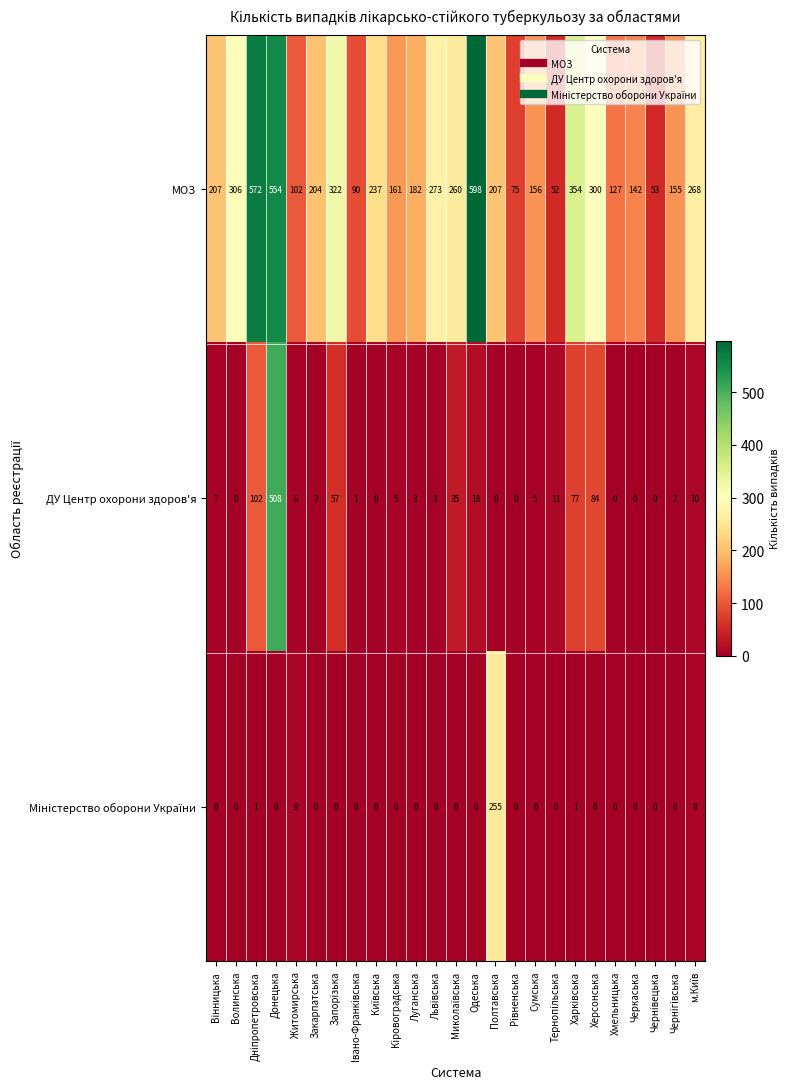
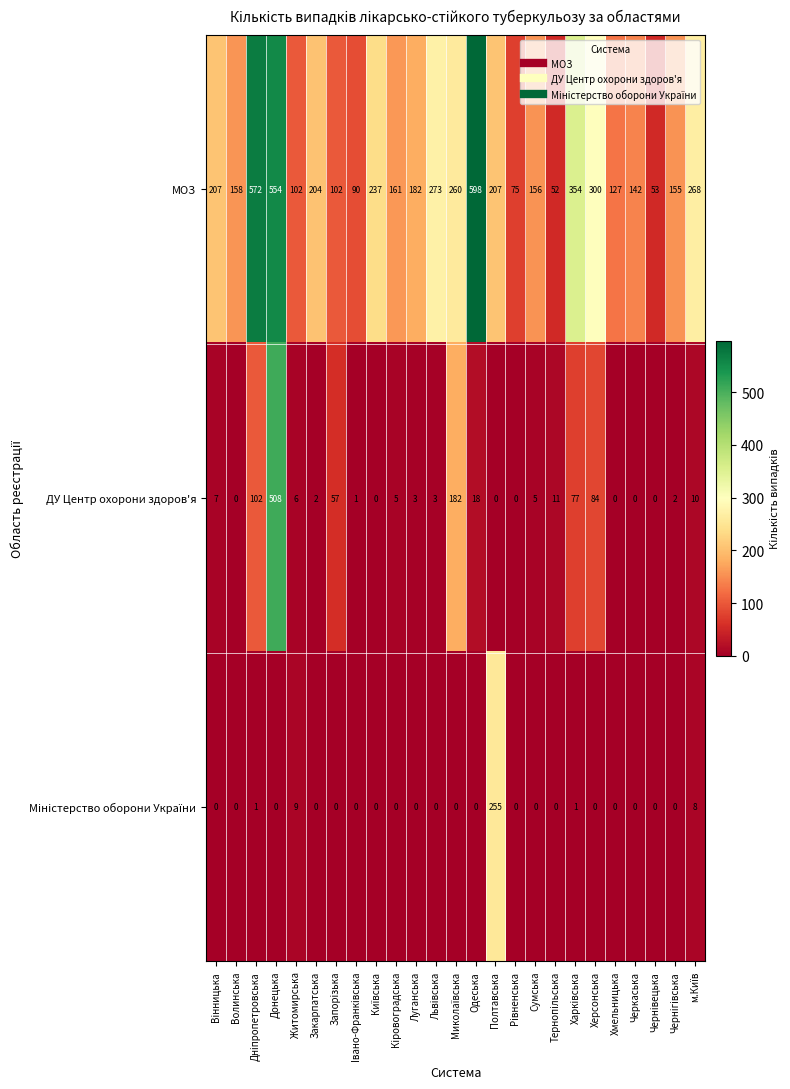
МОЗ, Волинська: 306 -> 158
МОЗ, Запорізька: 322 -> 102
ДУ Центр охорони здоров'я, Миколаївська: 35 -> 182
